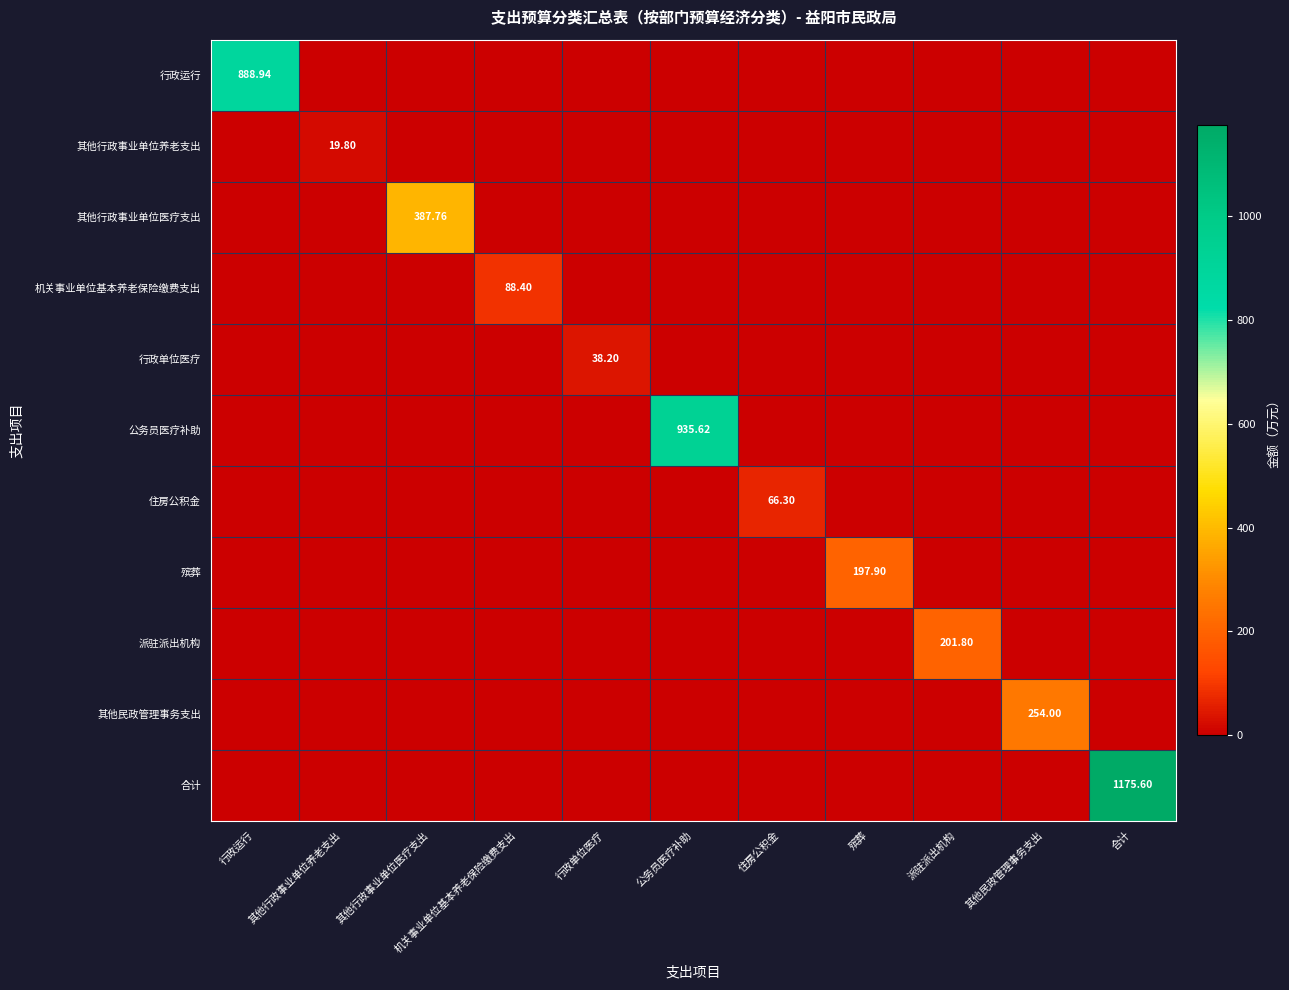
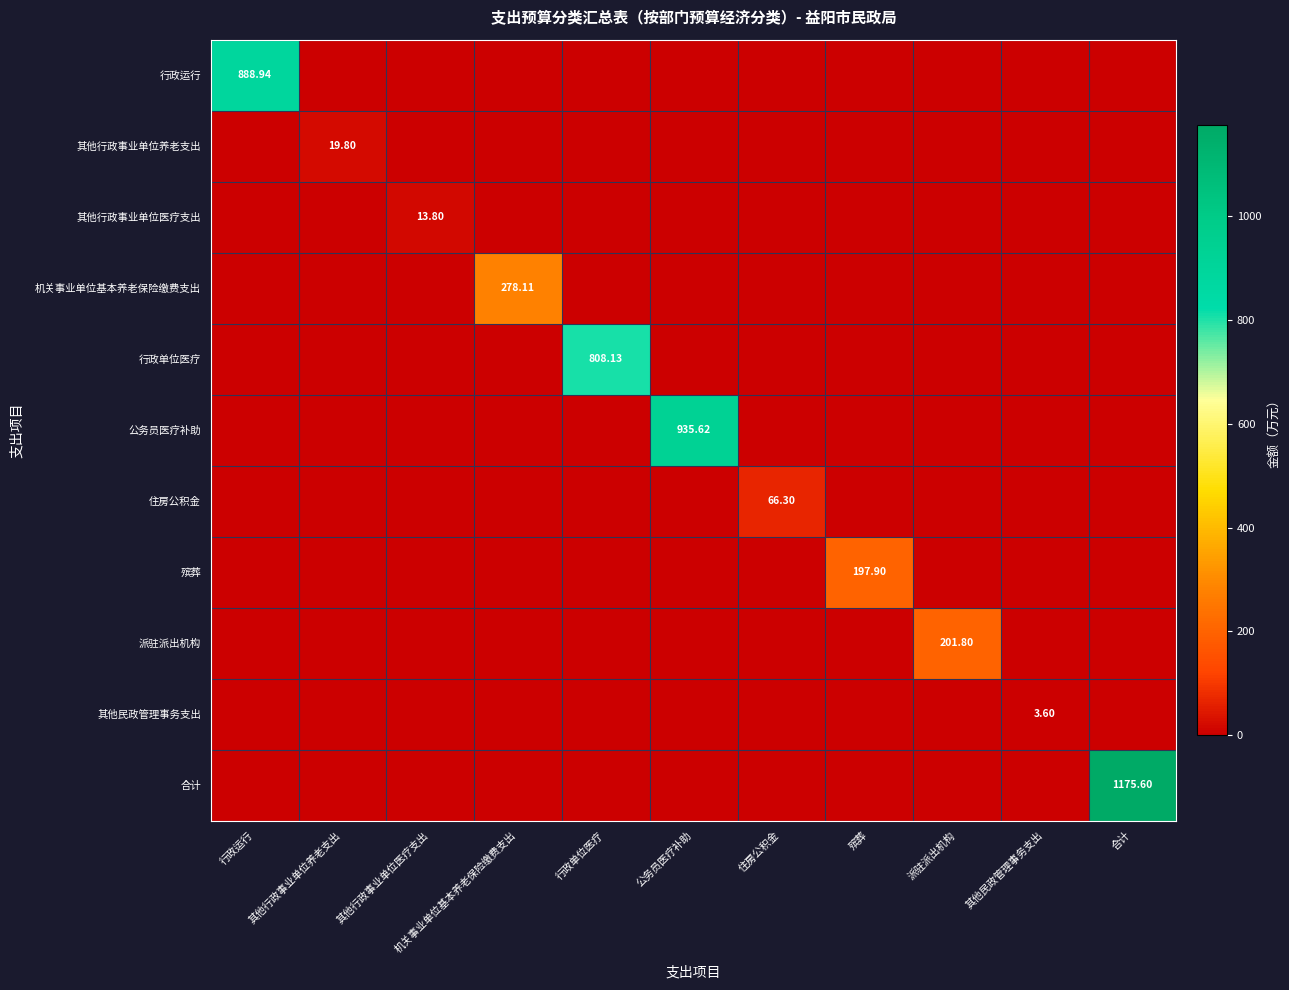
其他行政事业单位医疗支出, 其他行政事业单位医疗支出: 387.76 -> 13.80
机关事业单位基本养老保险缴费支出, 机关事业单位基本养老保险缴费支出: 88.40 -> 278.11
行政单位医疗, 行政单位医疗: 38.20 -> 808.13
其他民政管理事务支出, 其他民政管理事务支出: 254.00 -> 3.60
